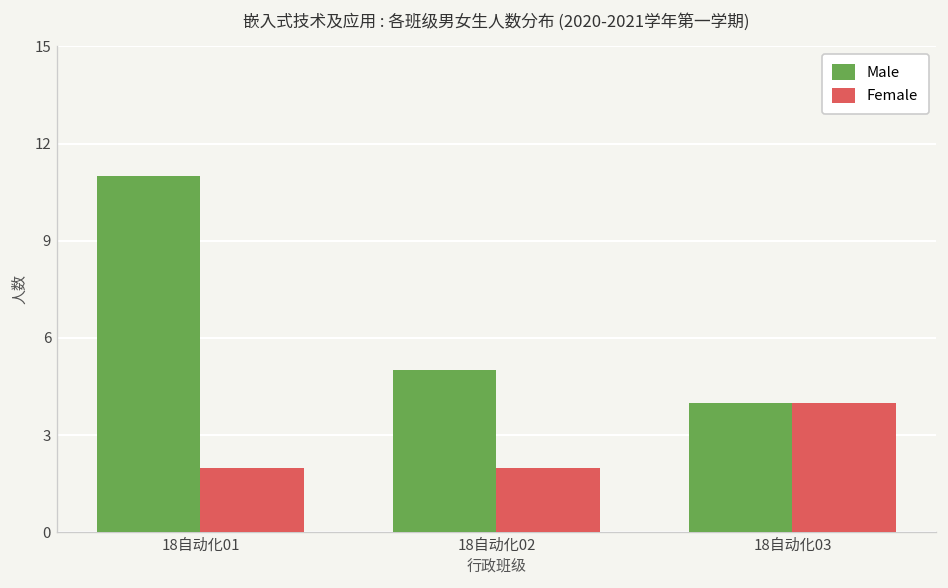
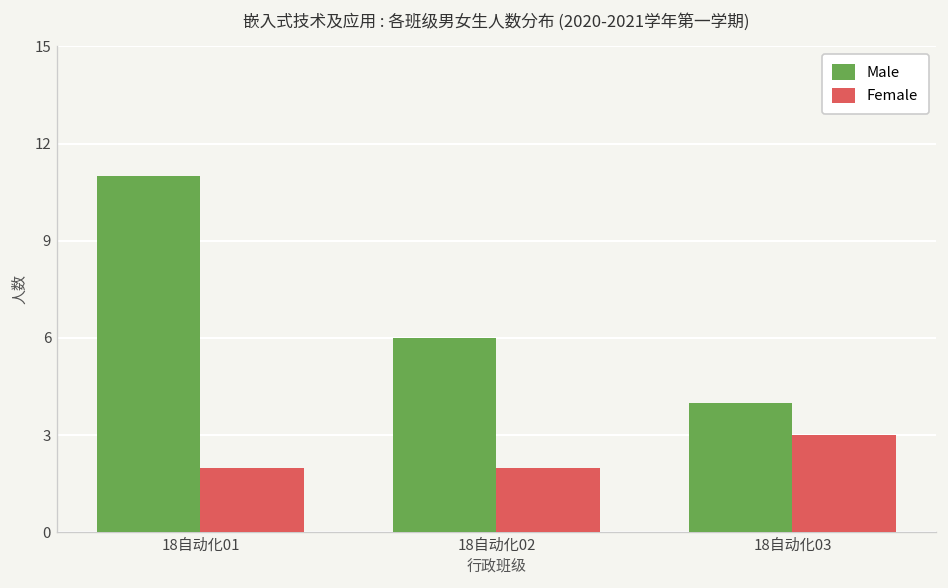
Male, 18自动化02: 5 -> 6
Female, 18自动化03: 4 -> 3
